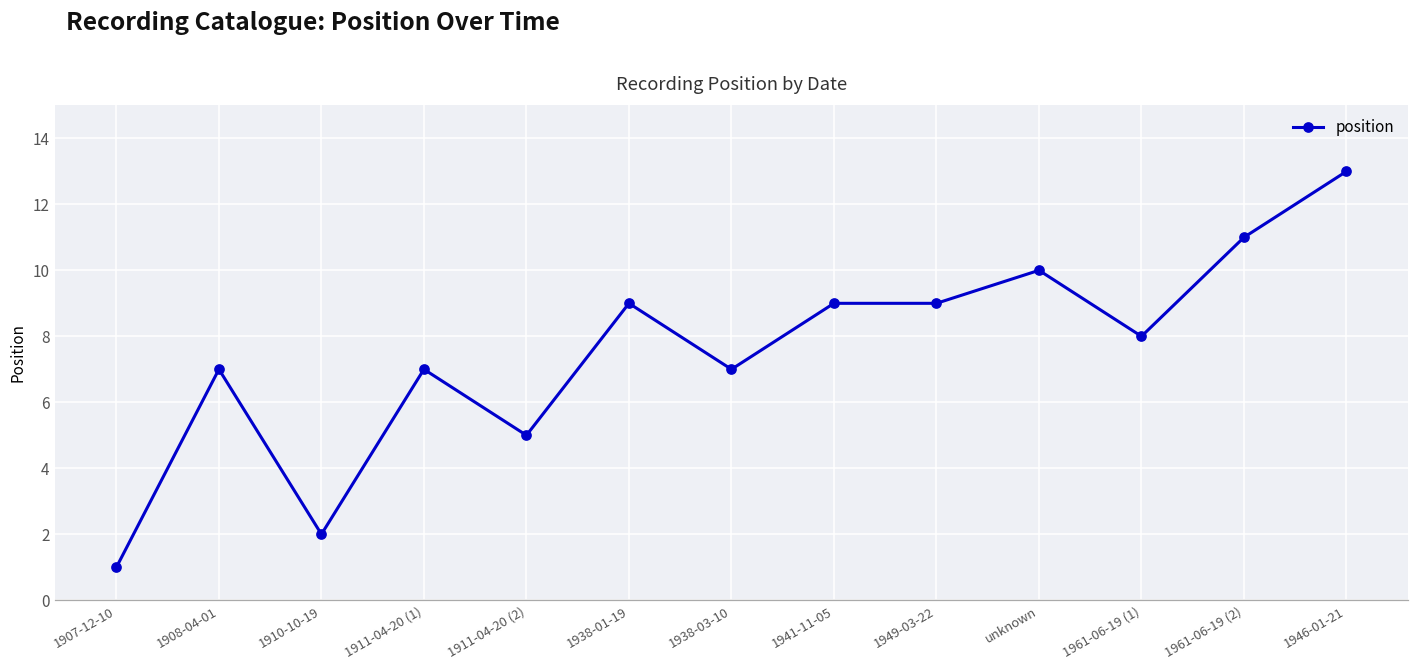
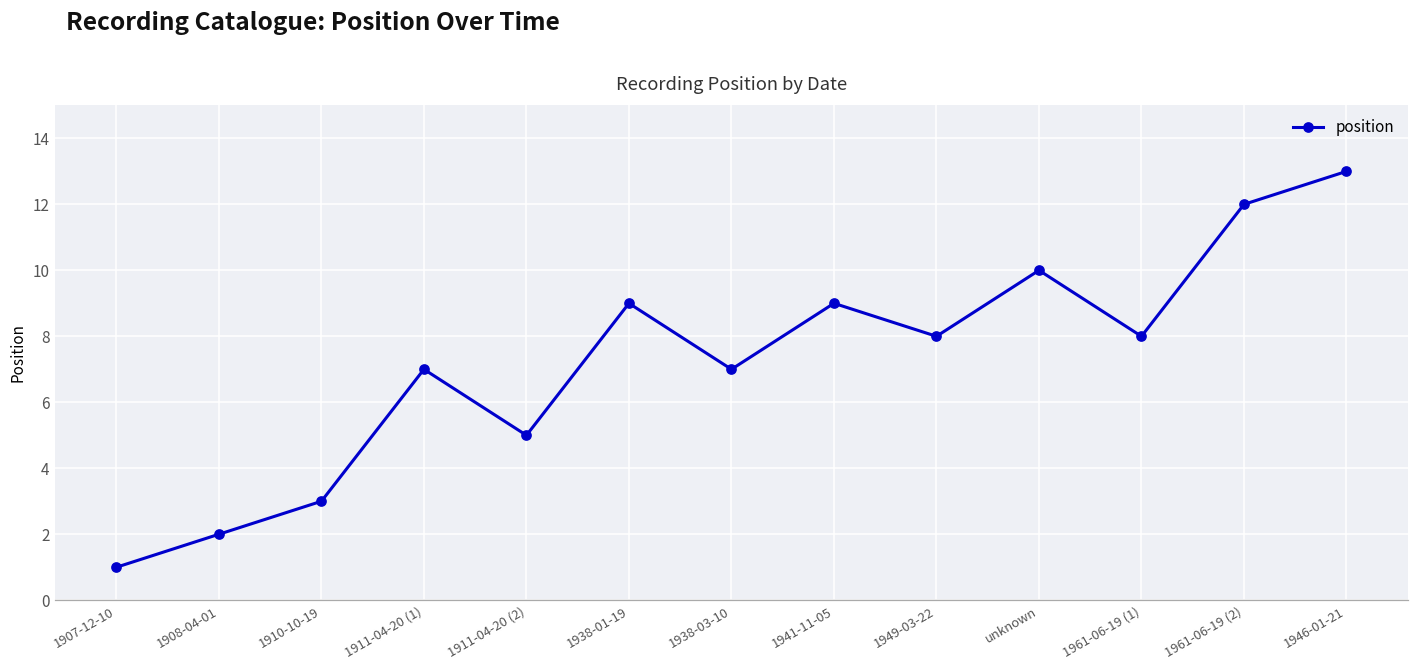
1908-04-01: 7 -> 2
1910-10-19: 2 -> 3
1949-03-22: 9 -> 8
1961-06-19 (2): 11 -> 12
